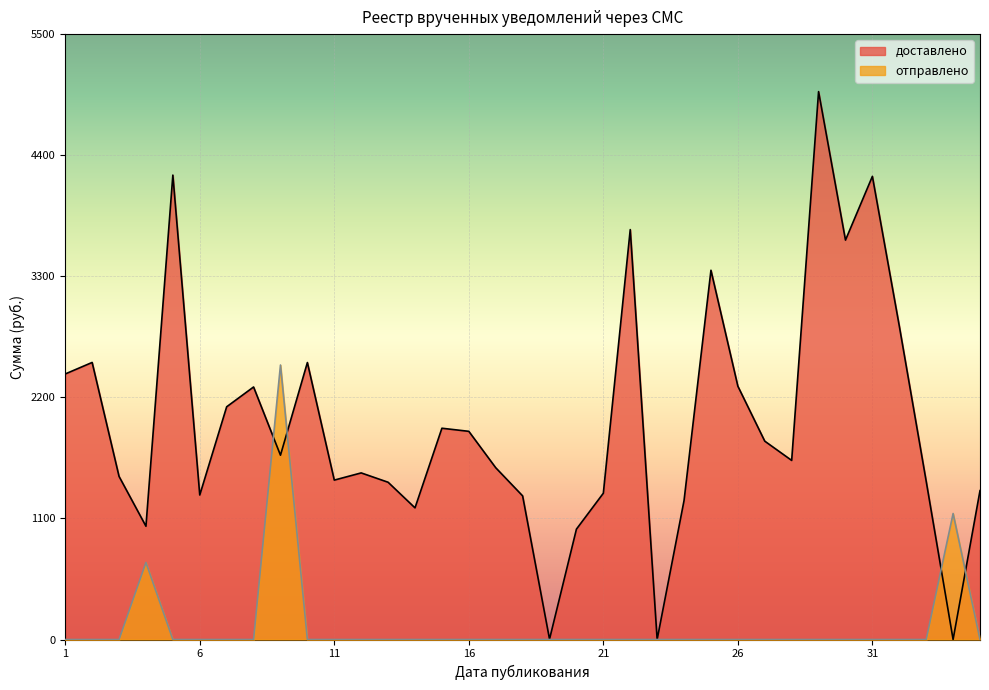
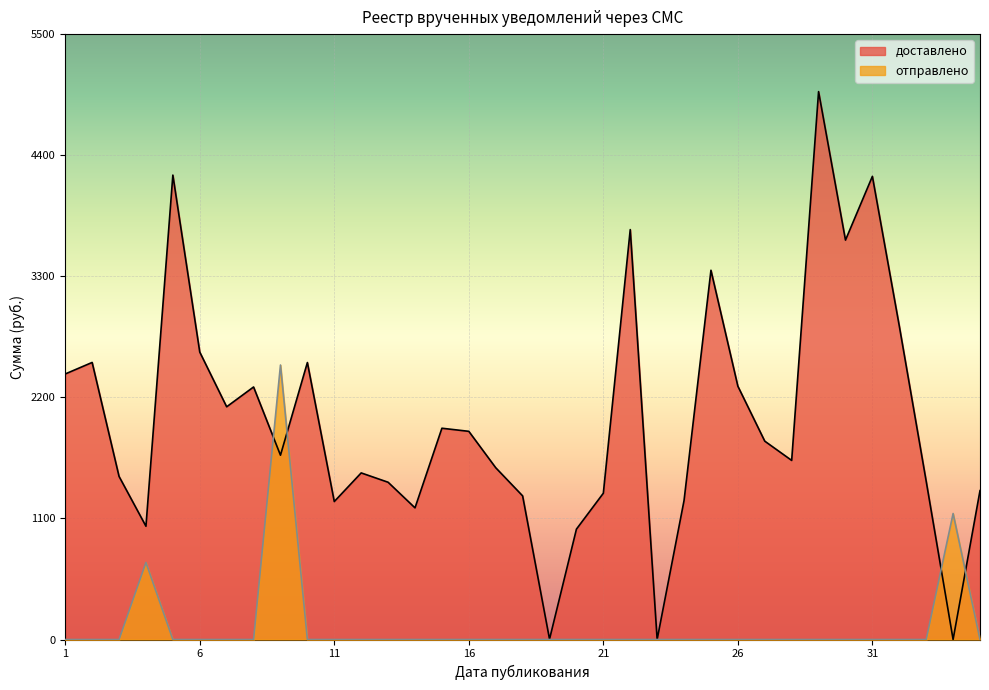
доставлено, 6: 1310 -> 2610
доставлено, 11: 1450 -> 1250
